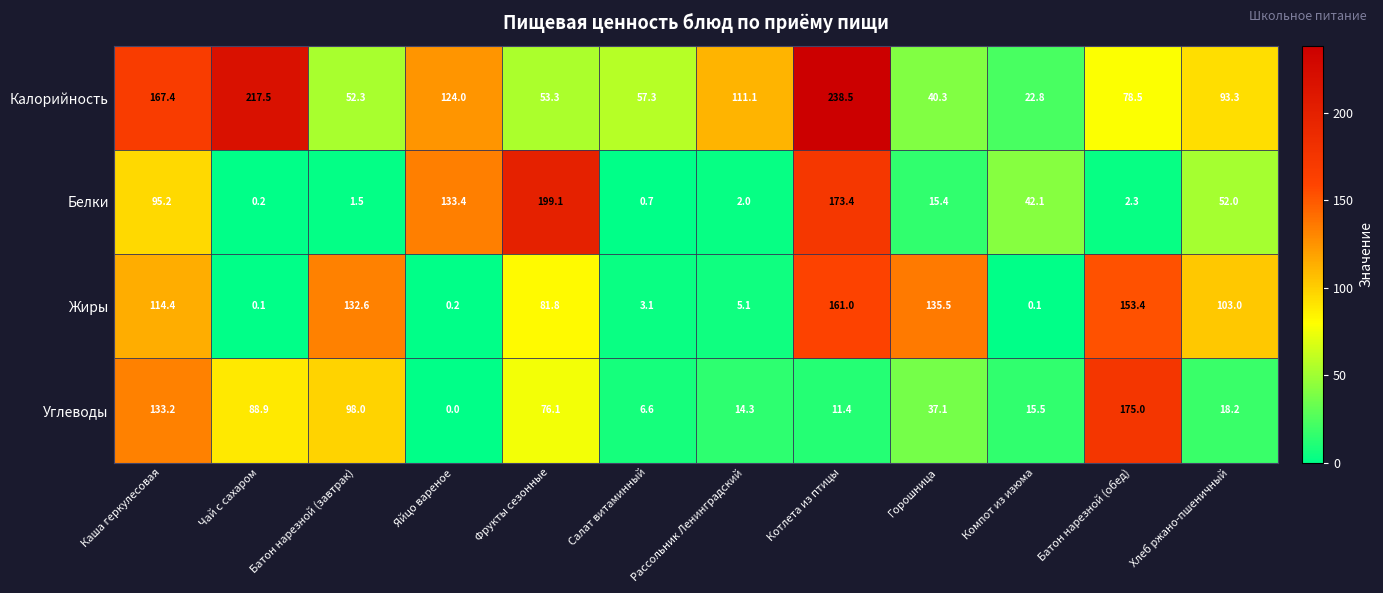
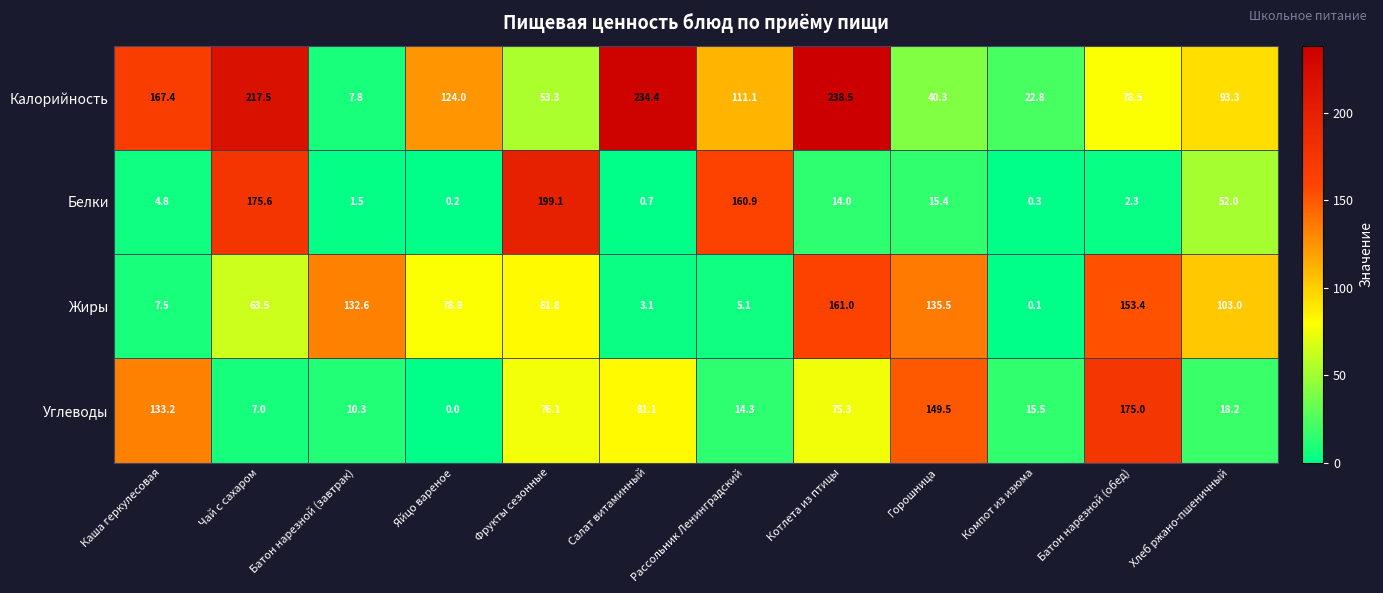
Калорийность, Батон нарезной (завтрак): 52.3 -> 7.8
Калорийность, Салат витаминный: 57.3 -> 234.4
Белки, Каша геркулесовая: 95.2 -> 4.8
Белки, Чай с сахаром: 0.2 -> 175.6
Белки, Яйцо вареное: 133.4 -> 0.2
Белки, Рассольник Ленинградский: 2.0 -> 160.9
Белки, Котлета из птицы: 173.4 -> 14.0
Белки, Компот из изюма: 42.1 -> 0.3
Жиры, Каша геркулесовая: 114.4 -> 7.5
Жиры, Чай с сахаром: 0.1 -> 63.5
Жиры, Яйцо вареное: 0.2 -> 78.9
Углеводы, Чай с сахаром: 88.9 -> 7.0
Углеводы, Батон нарезной (завтрак): 98.0 -> 10.3
Углеводы, Салат витаминный: 6.6 -> 81.1
Углеводы, Котлета из птицы: 11.4 -> 75.3
Углеводы, Горошница: 37.1 -> 149.5
